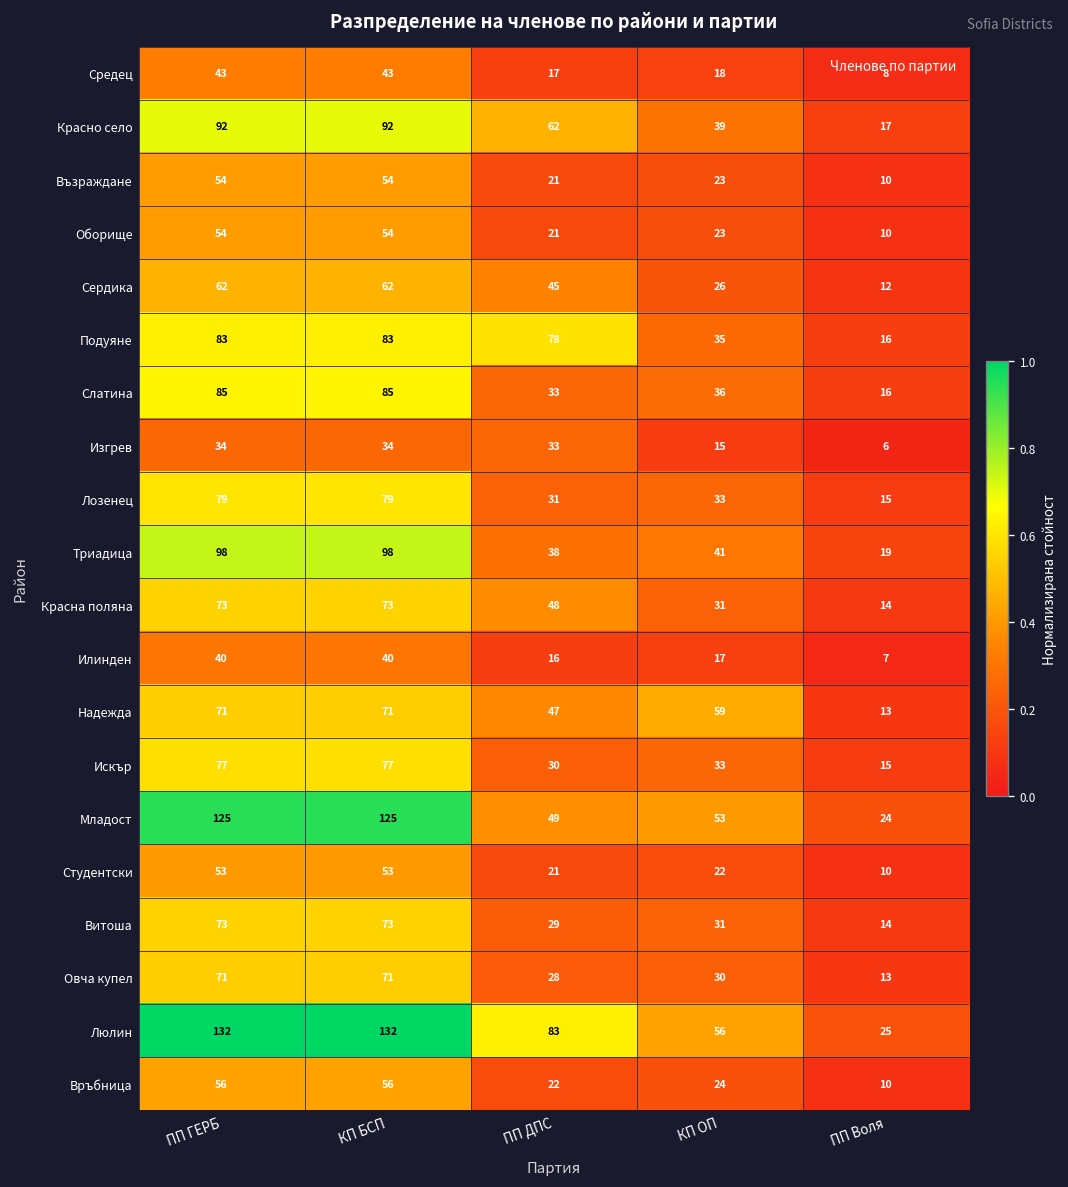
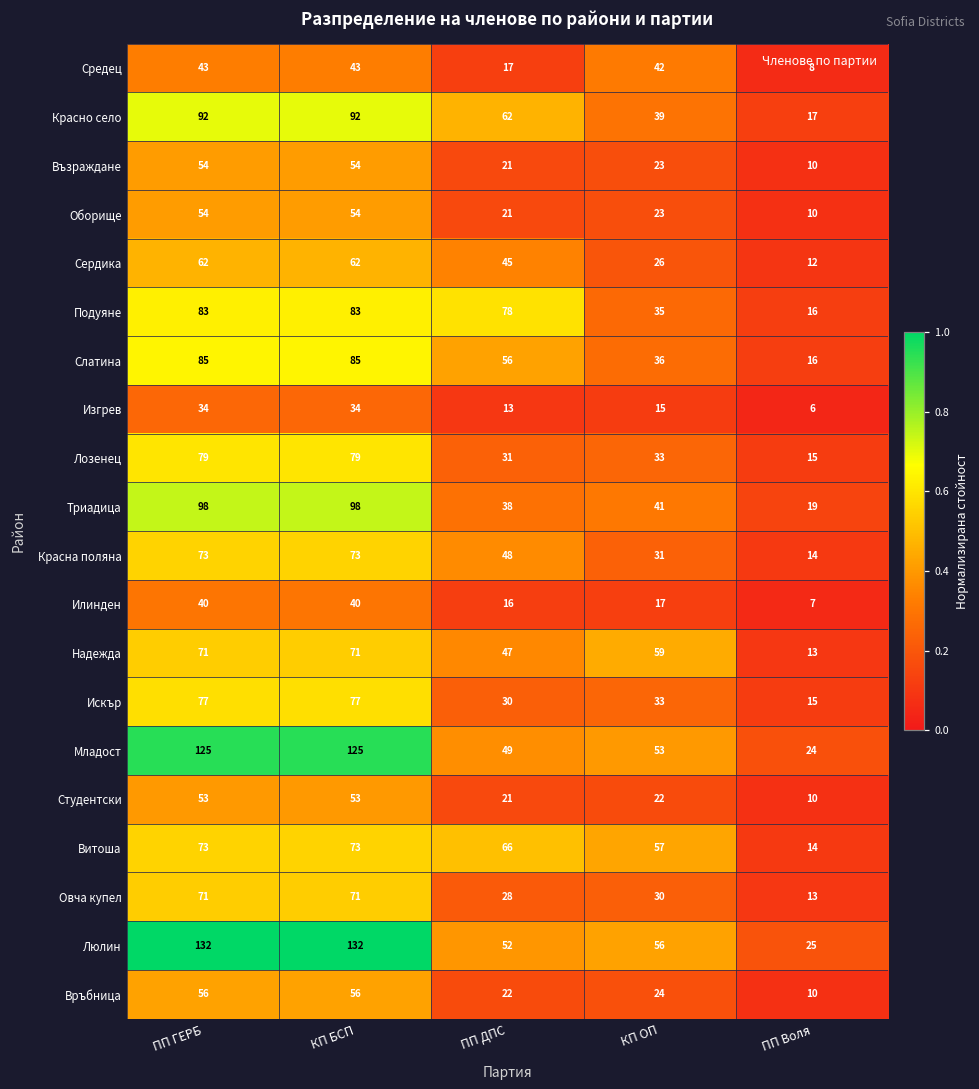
Средец, КП ОП: 18 -> 42
Слатина, ПП ДПС: 33 -> 56
Изгрев, ПП ДПС: 33 -> 13
Витоша, ПП ДПС: 29 -> 66
Витоша, КП ОП: 31 -> 57
Люлин, ПП ДПС: 83 -> 52
